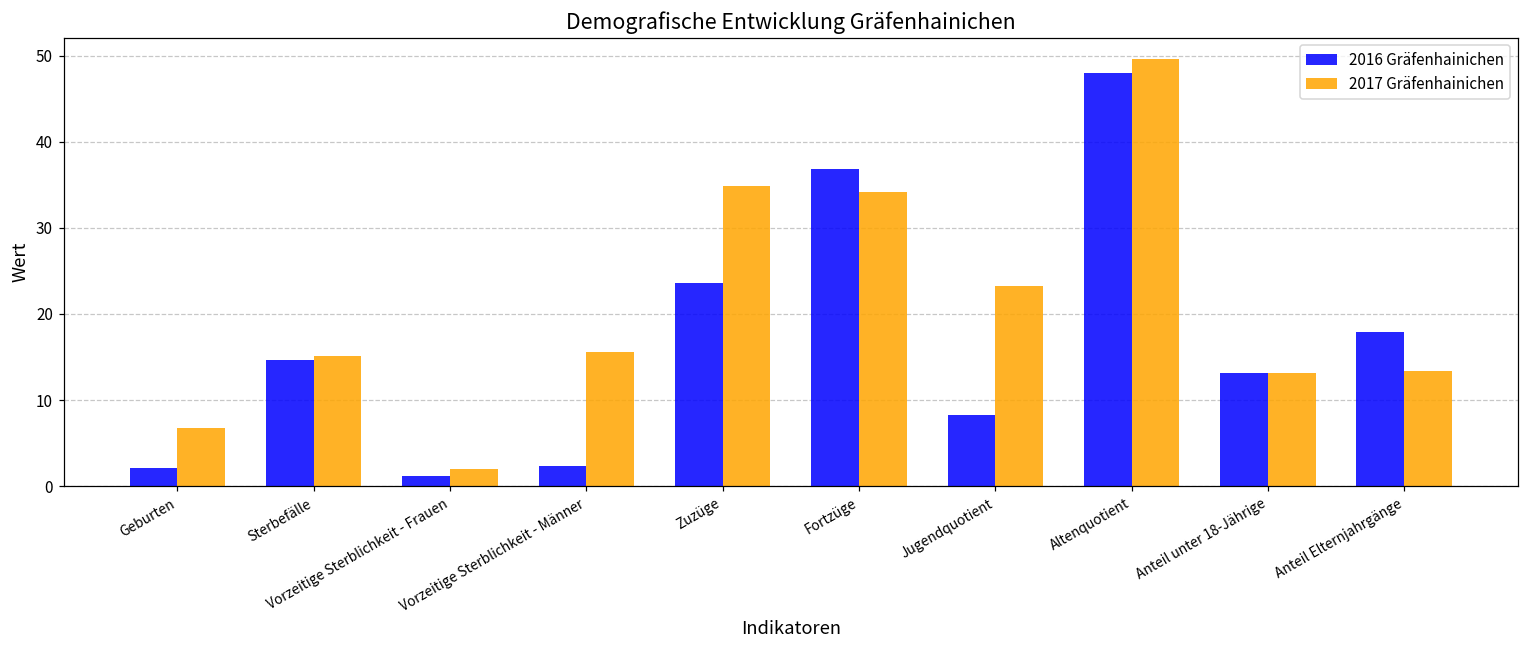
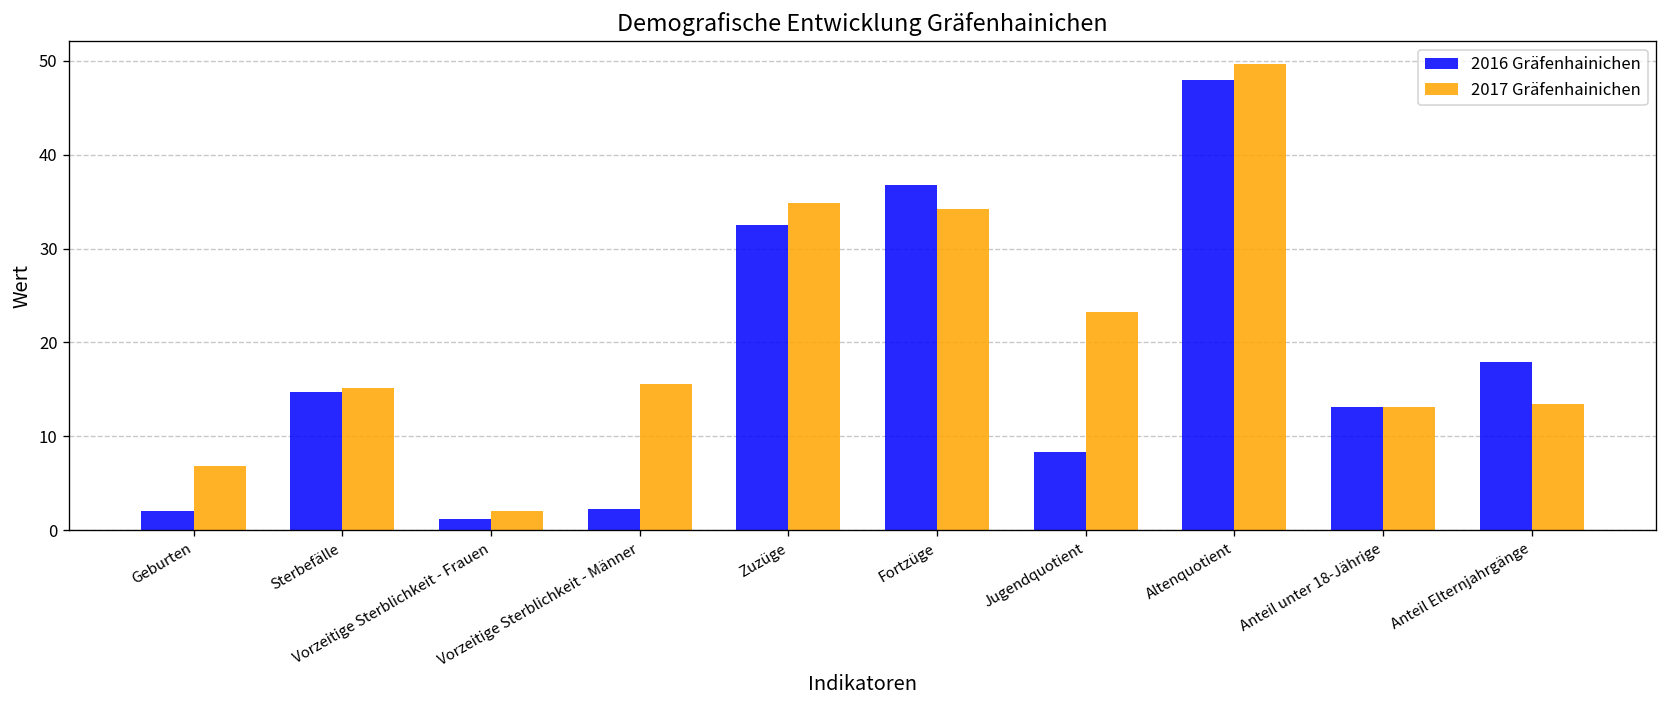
2016 Gräfenhainichen, Zuzüge: 24 -> 33
